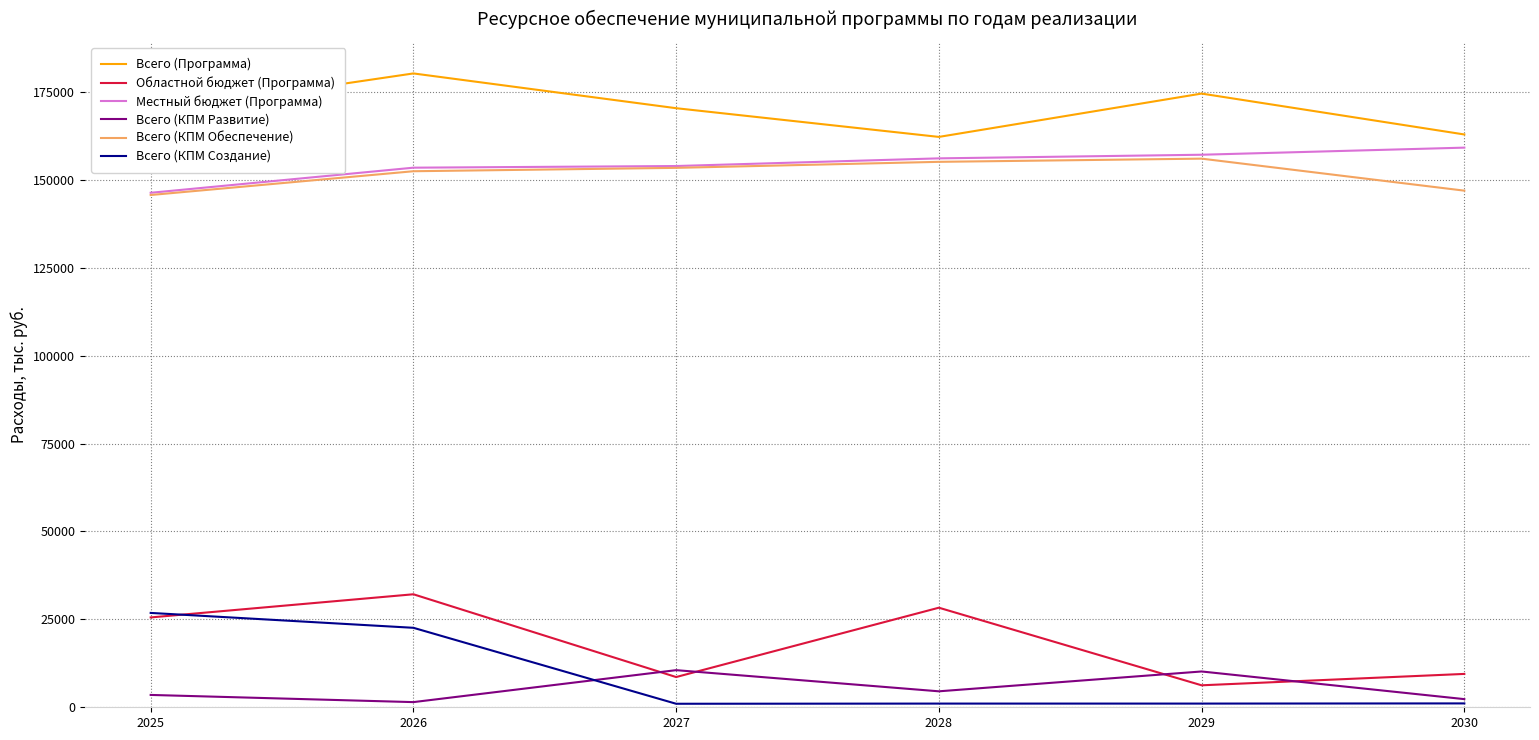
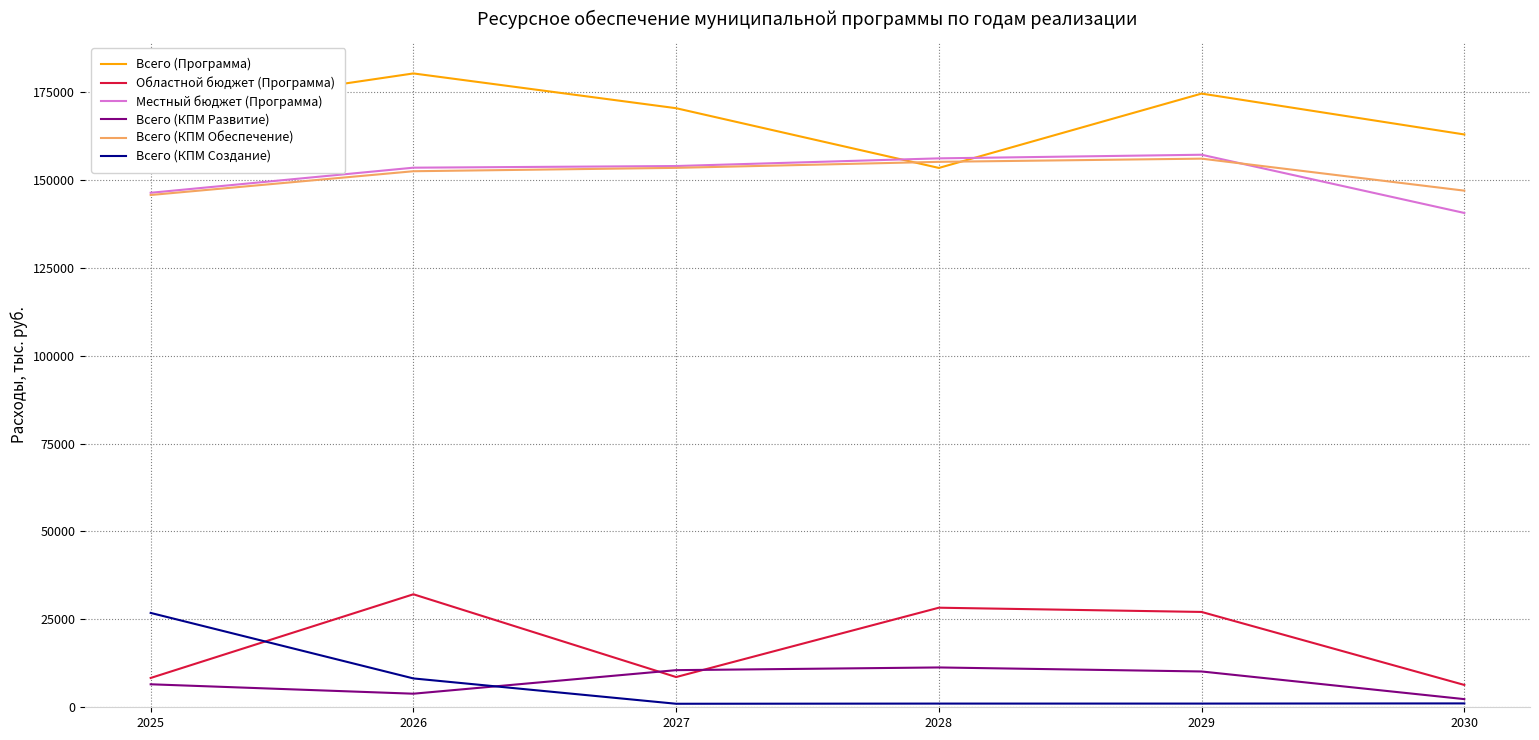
Областной бюджет (Программа), 2025: 26000 -> 8000
Всего (КПМ Развитие), 2025: 4000 -> 7000
Всего (КПМ Развитие), 2026: 1000 -> 4000
Всего (КПМ Создание), 2026: 23000 -> 8000
Всего (Программа), 2028: 162000 -> 153000
Всего (КПМ Развитие), 2028: 5000 -> 11000
Областной бюджет (Программа), 2029: 6000 -> 27000
Областной бюджет (Программа), 2030: 9000 -> 6000
Местный бюджет (Программа), 2030: 159000 -> 141000
